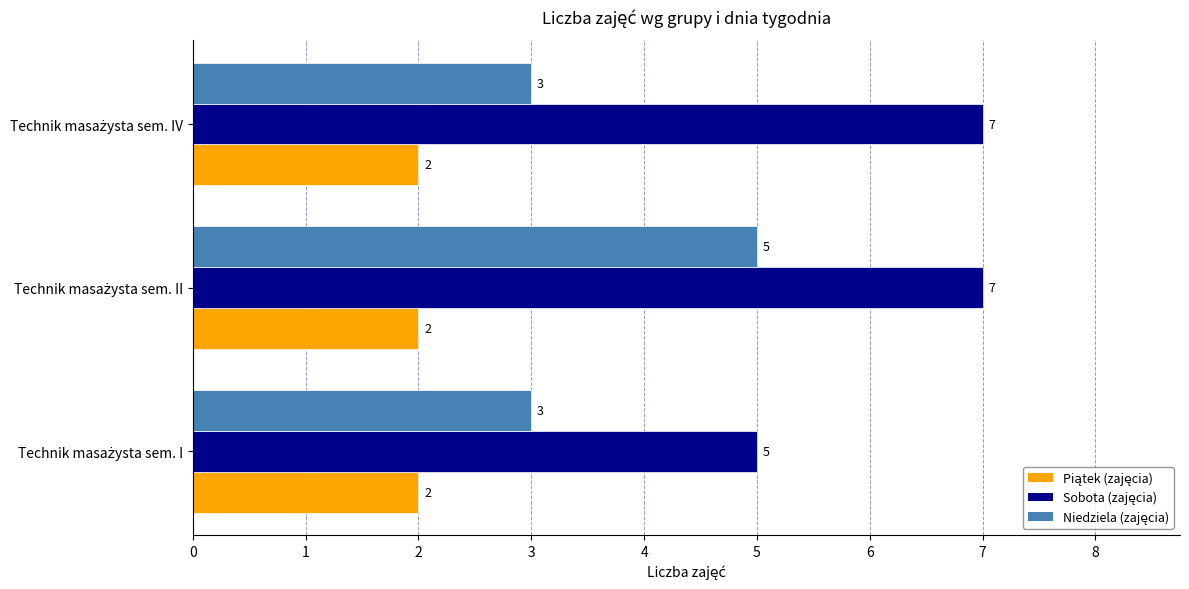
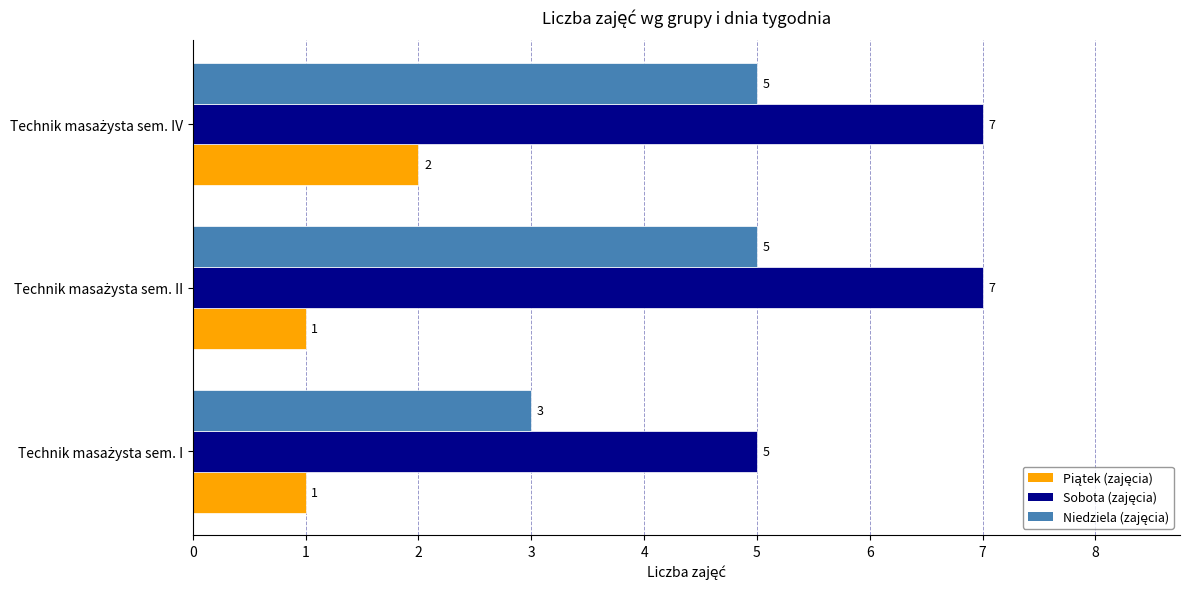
Niedziela (zajęcia), Technik masażysta sem. IV: 3 -> 5
Piątek (zajęcia), Technik masażysta sem. II: 2 -> 1
Piątek (zajęcia), Technik masażysta sem. I: 2 -> 1
